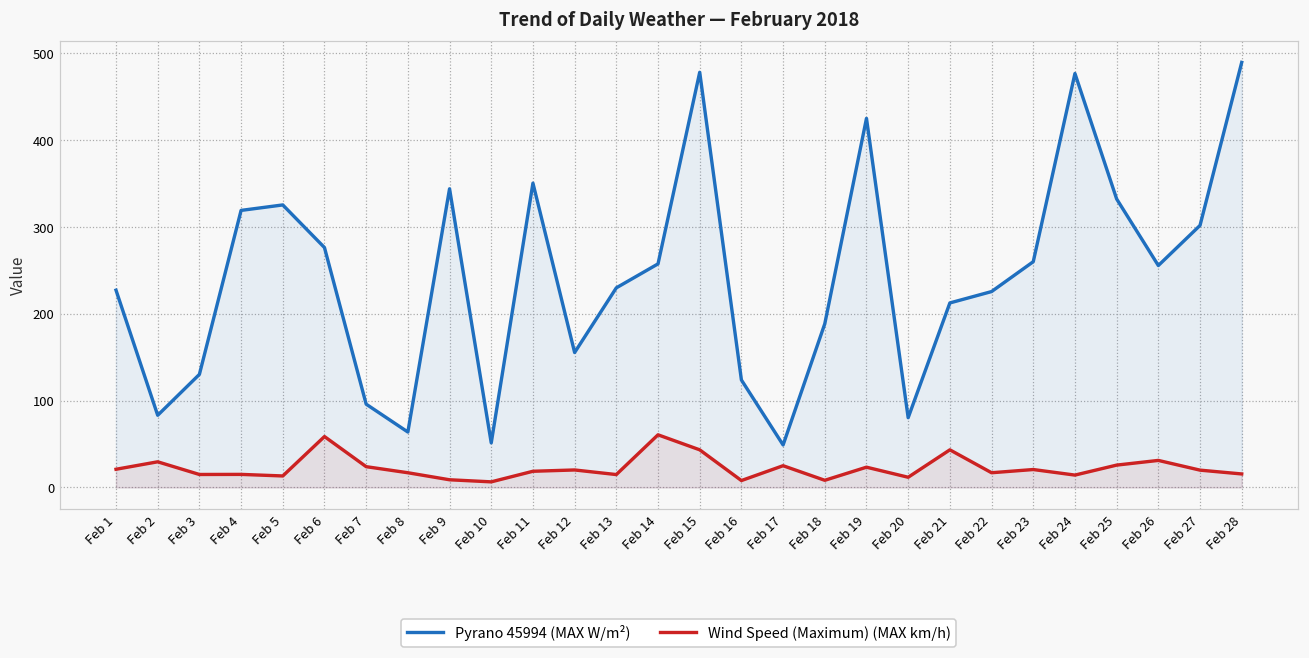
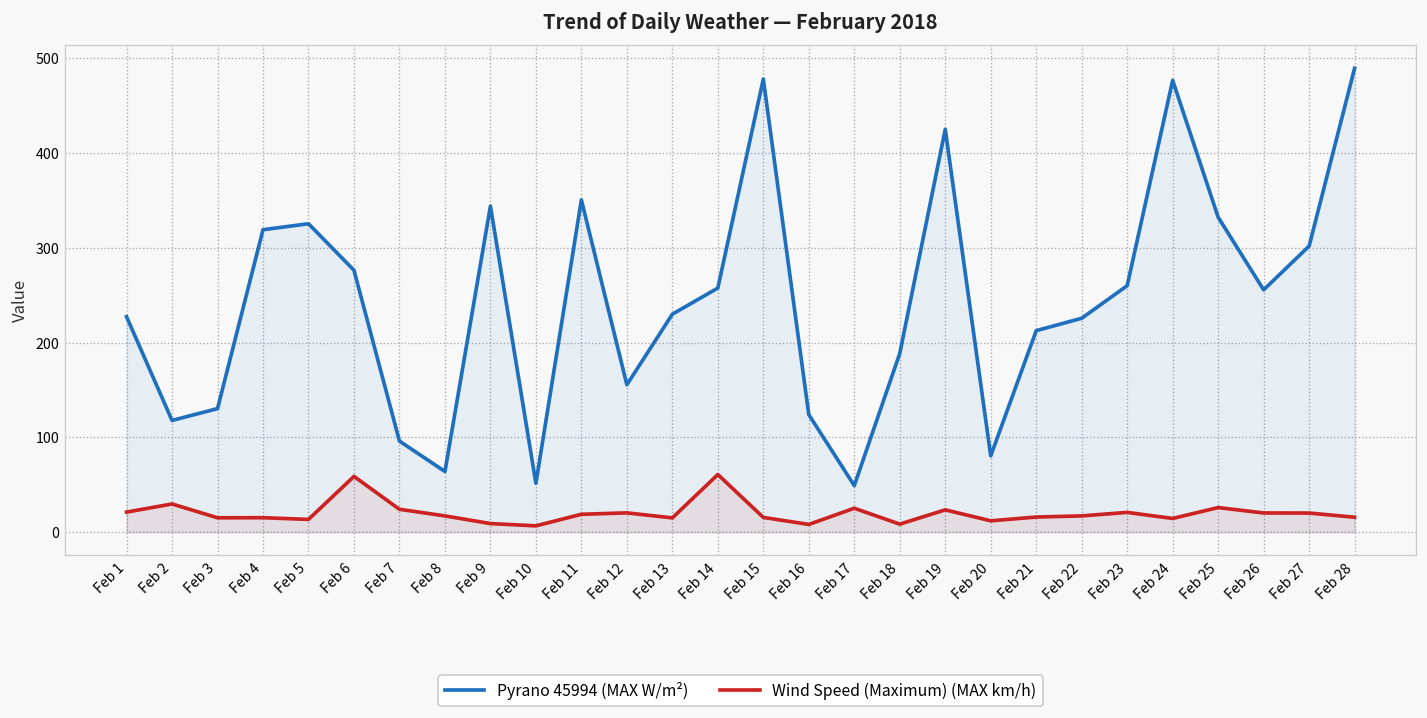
Pyrano 45994 (MAX W/m²), Feb 2: 80 -> 120
Wind Speed (Maximum) (MAX km/h), Feb 15: 40 -> 20
Wind Speed (Maximum) (MAX km/h), Feb 21: 40 -> 20
Wind Speed (Maximum) (MAX km/h), Feb 26: 30 -> 20
